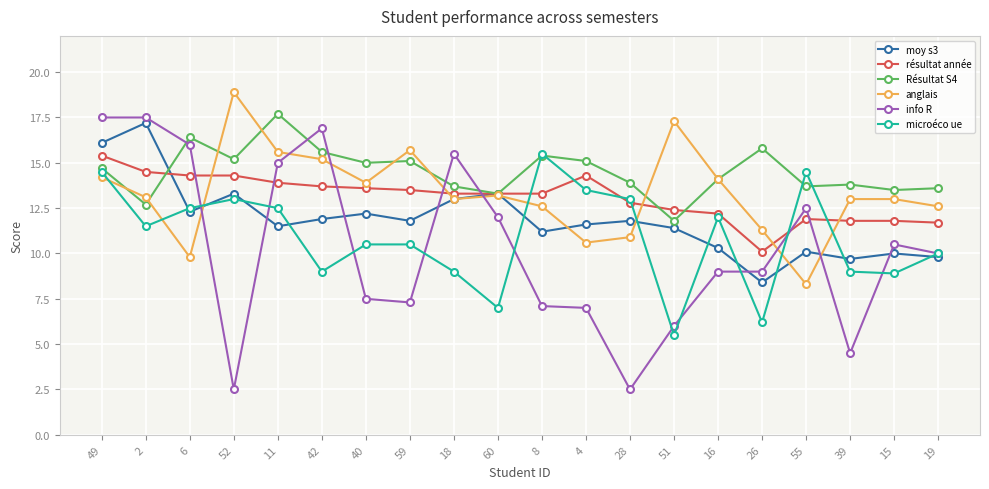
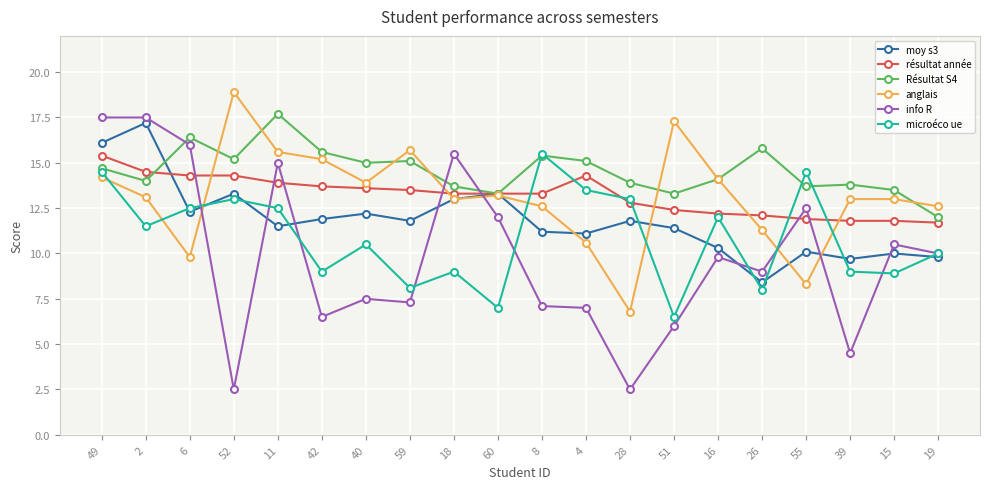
Résultat S4, 2: 12.7 -> 14.0
info R, 42: 16.9 -> 6.5
microéco ue, 59: 10.5 -> 8.1
moy s3, 4: 11.6 -> 11.1
anglais, 28: 10.9 -> 6.8
Résultat S4, 51: 11.8 -> 13.3
microéco ue, 51: 5.5 -> 6.5
info R, 16: 9.0 -> 9.8
résultat année, 26: 10.1 -> 12.1
microéco ue, 26: 6.2 -> 8.0
Résultat S4, 19: 13.6 -> 12.0
